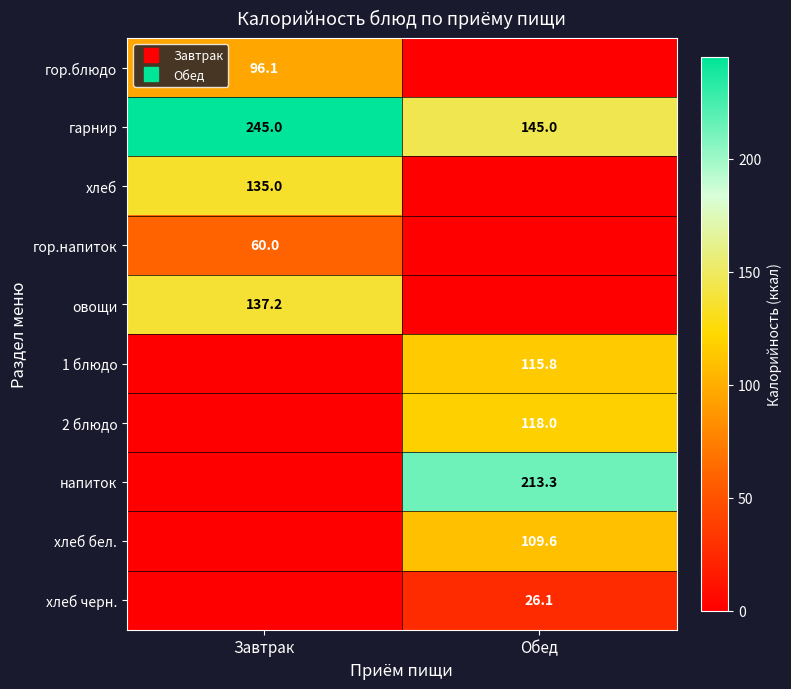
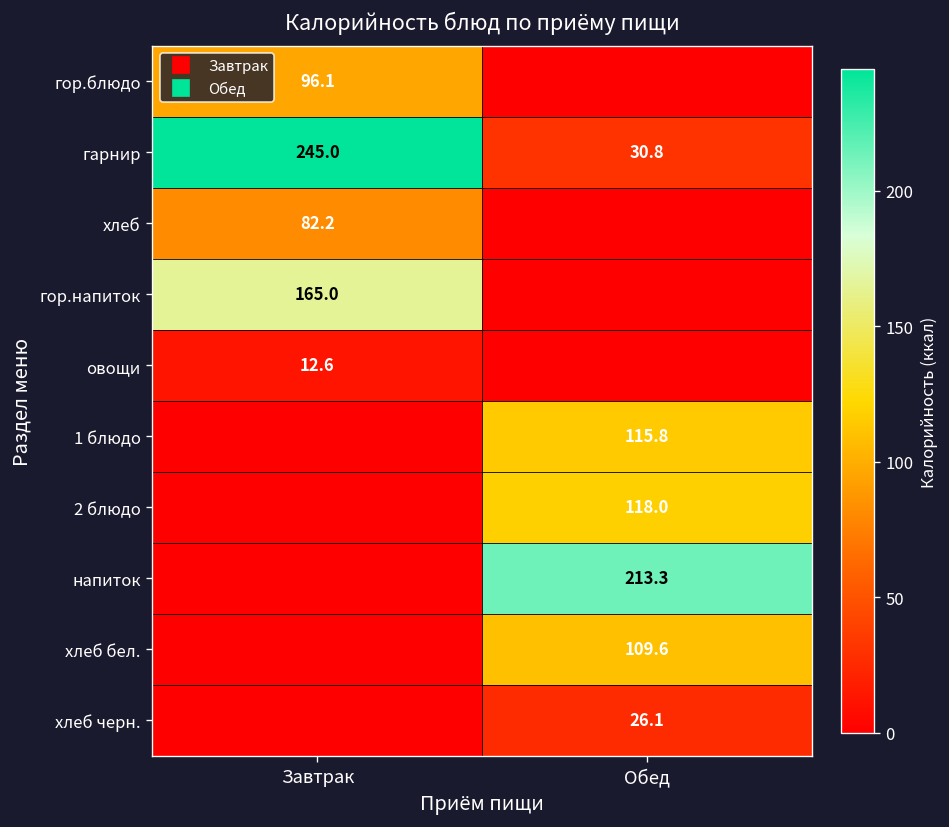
гарнир, Обед: 145.0 -> 30.8
хлеб, Завтрак: 135.0 -> 82.2
гор.напиток, Завтрак: 60.0 -> 165.0
овощи, Завтрак: 137.2 -> 12.6
